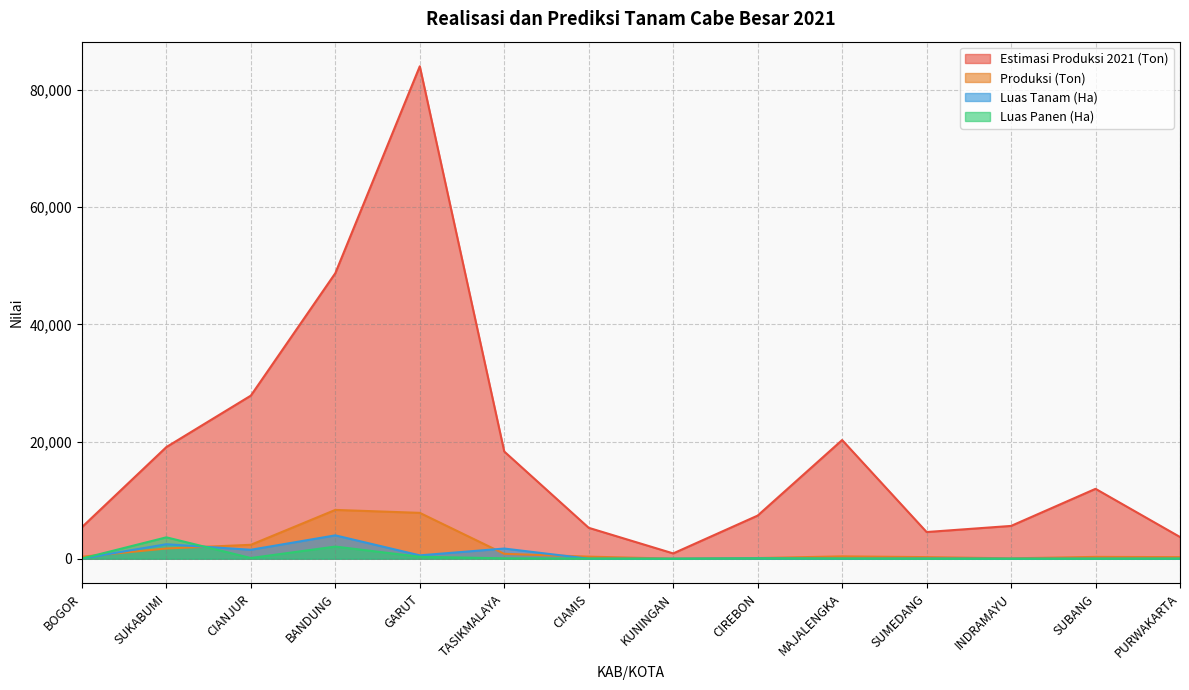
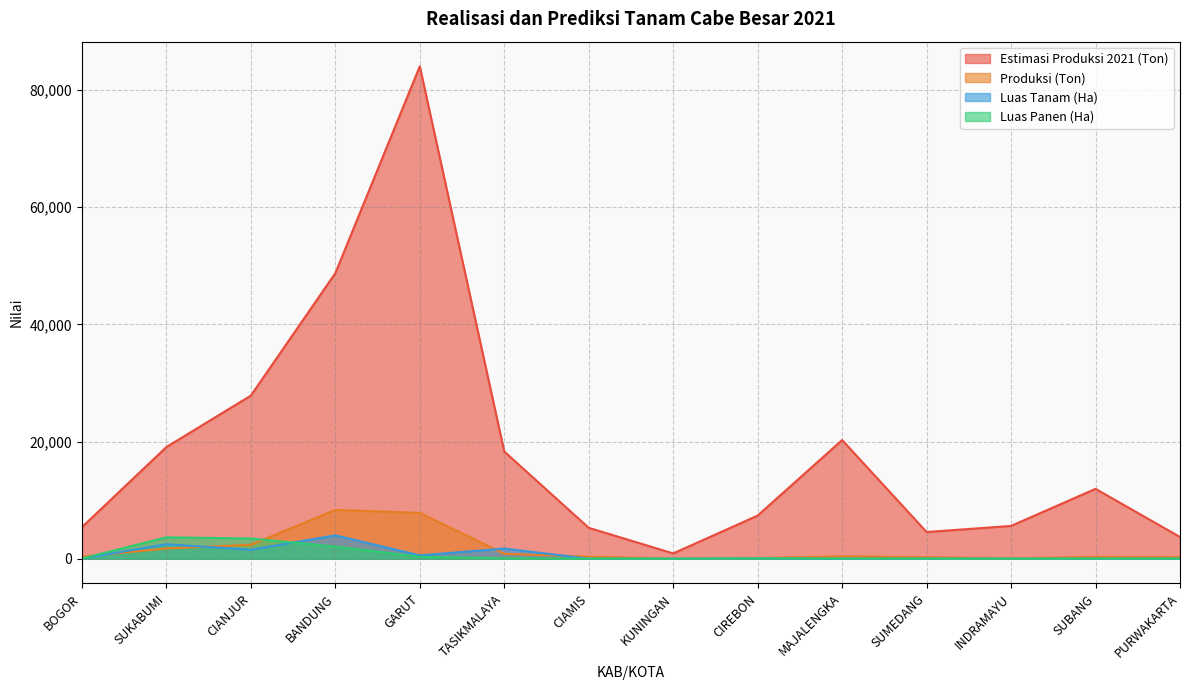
Luas Panen (Ha), CIANJUR: 0 -> 3,000
